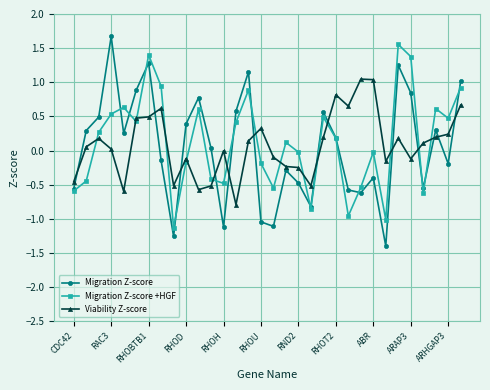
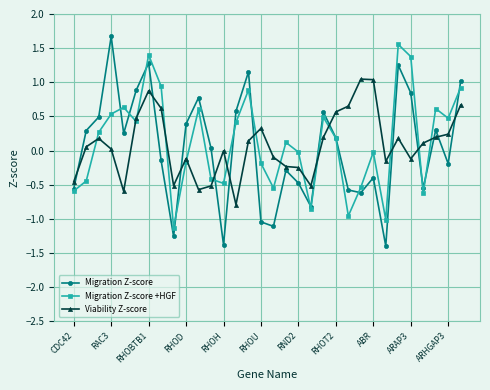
Viability Z-score, RHOBTB1: 0.5 -> 0.9
Migration Z-score, RHOH: -1.1 -> -1.4
Viability Z-score, RHOT2: 0.8 -> 0.6
